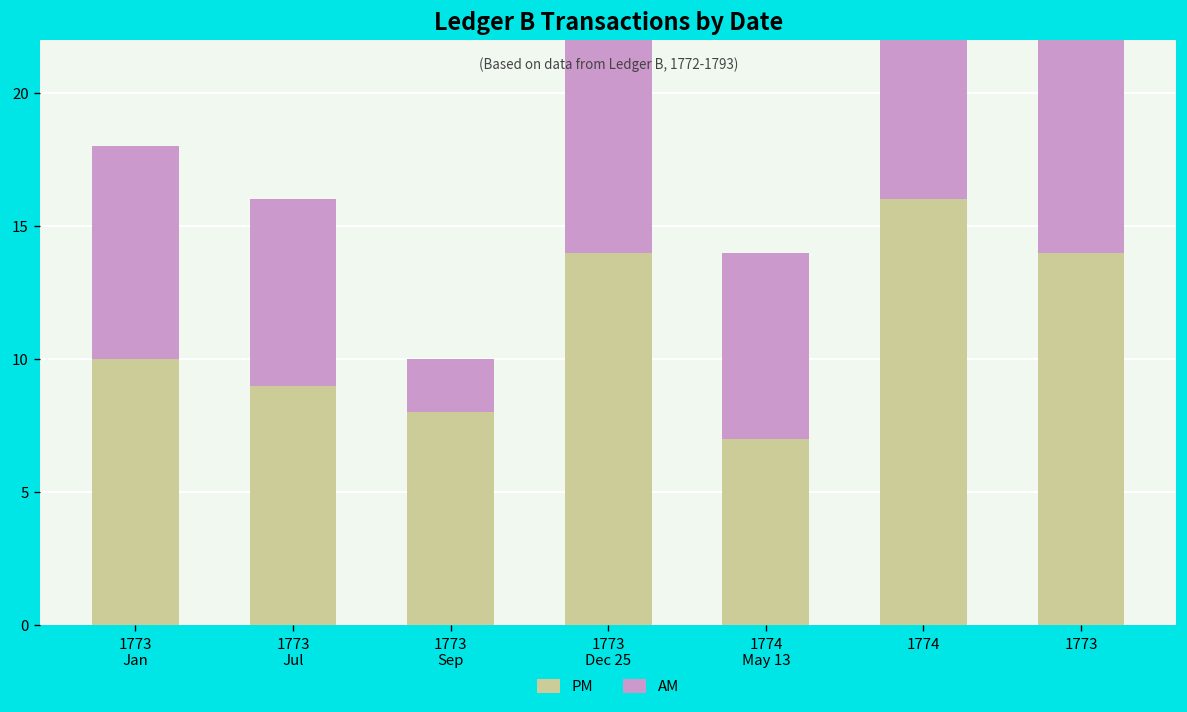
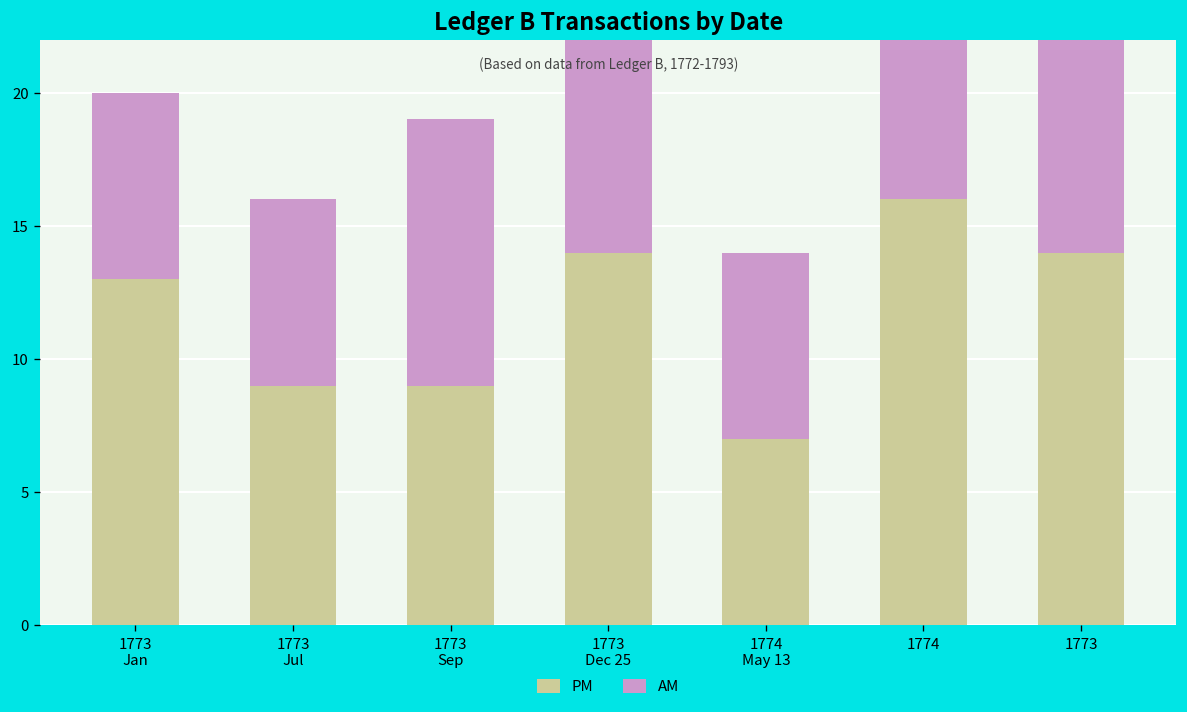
PM, 1773 Jan: 10 -> 13
AM, 1773 Jan: 8 -> 7
PM, 1773 Sep: 8 -> 9
AM, 1773 Sep: 2 -> 10
